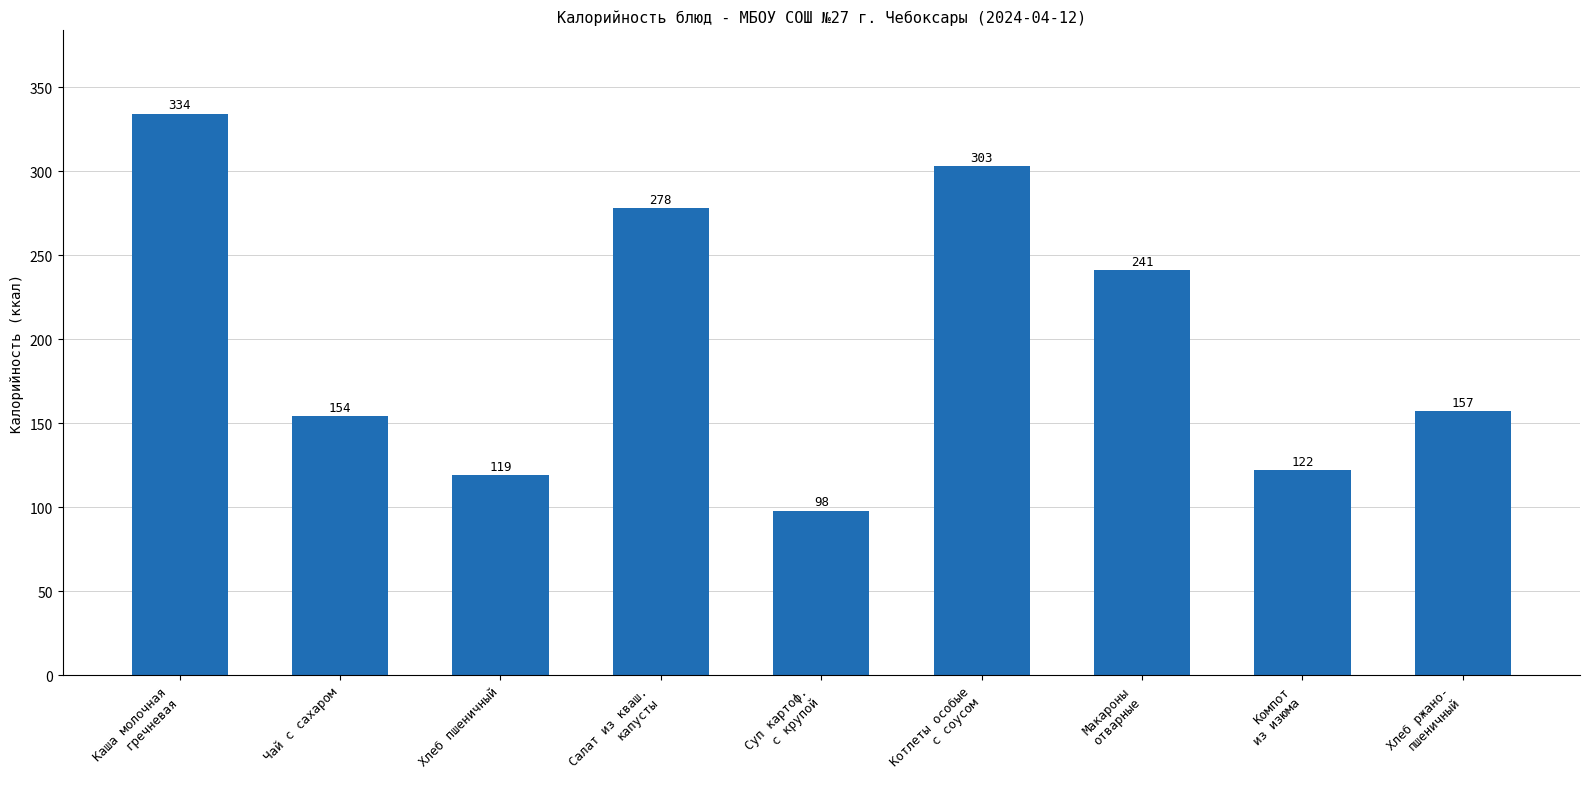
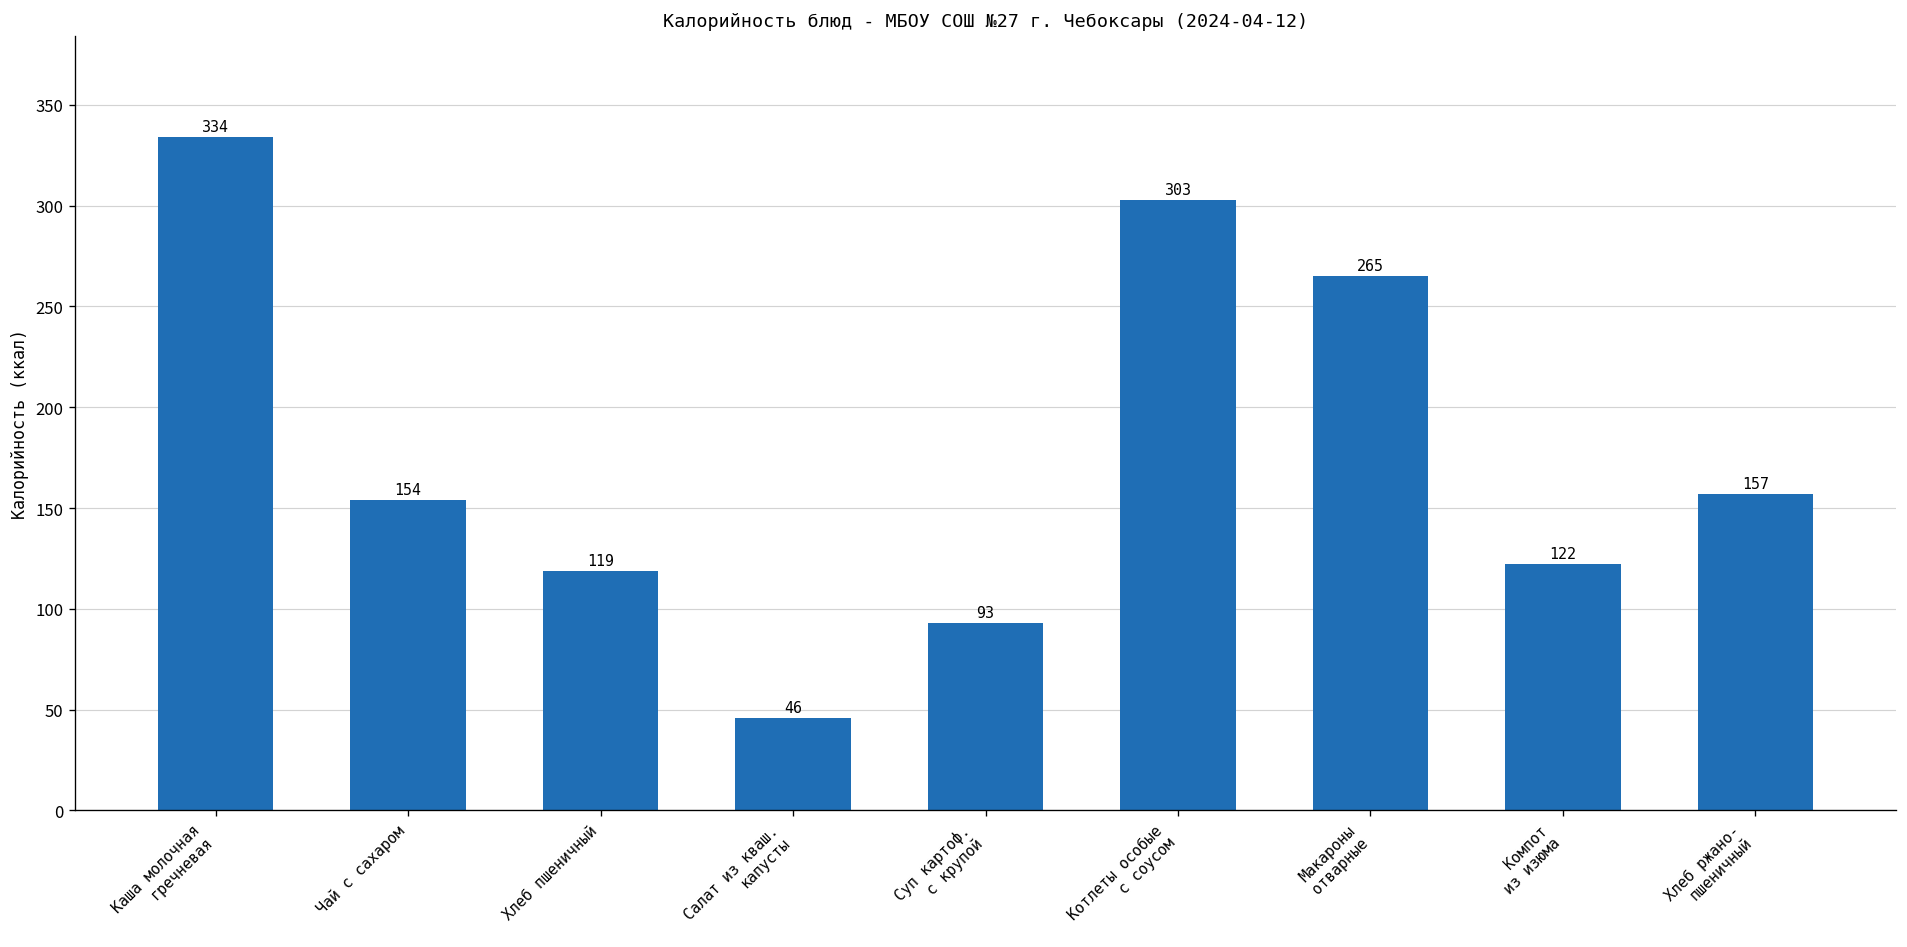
Салат из кваш. капусты: 278 -> 46
Суп картоф. с крупой: 98 -> 93
Макароны отварные: 241 -> 265
